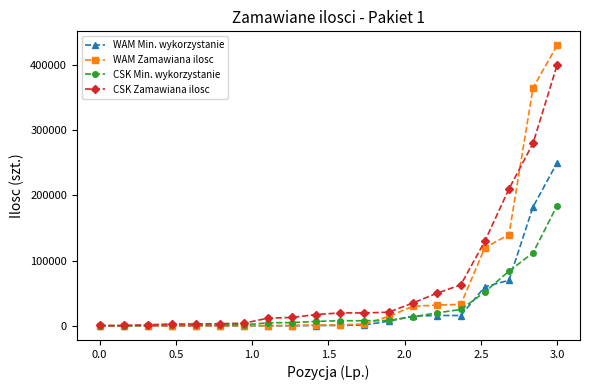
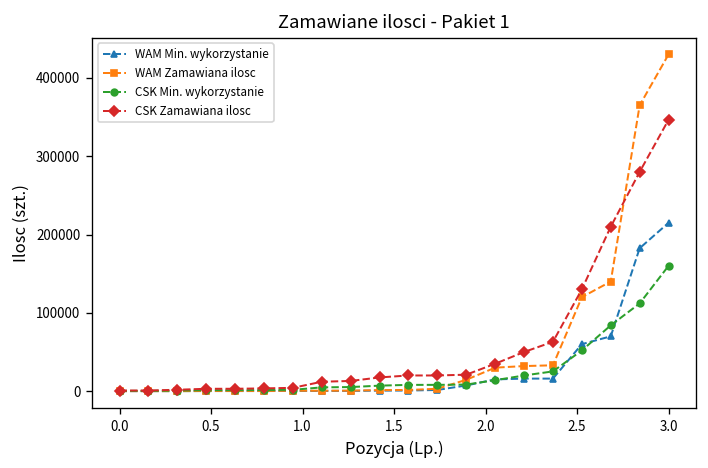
WAM Min. wykorzystanie, 3.0: 250000 -> 220000
CSK Min. wykorzystanie, 3.0: 180000 -> 160000
CSK Zamawiana ilosc, 3.0: 400000 -> 350000
